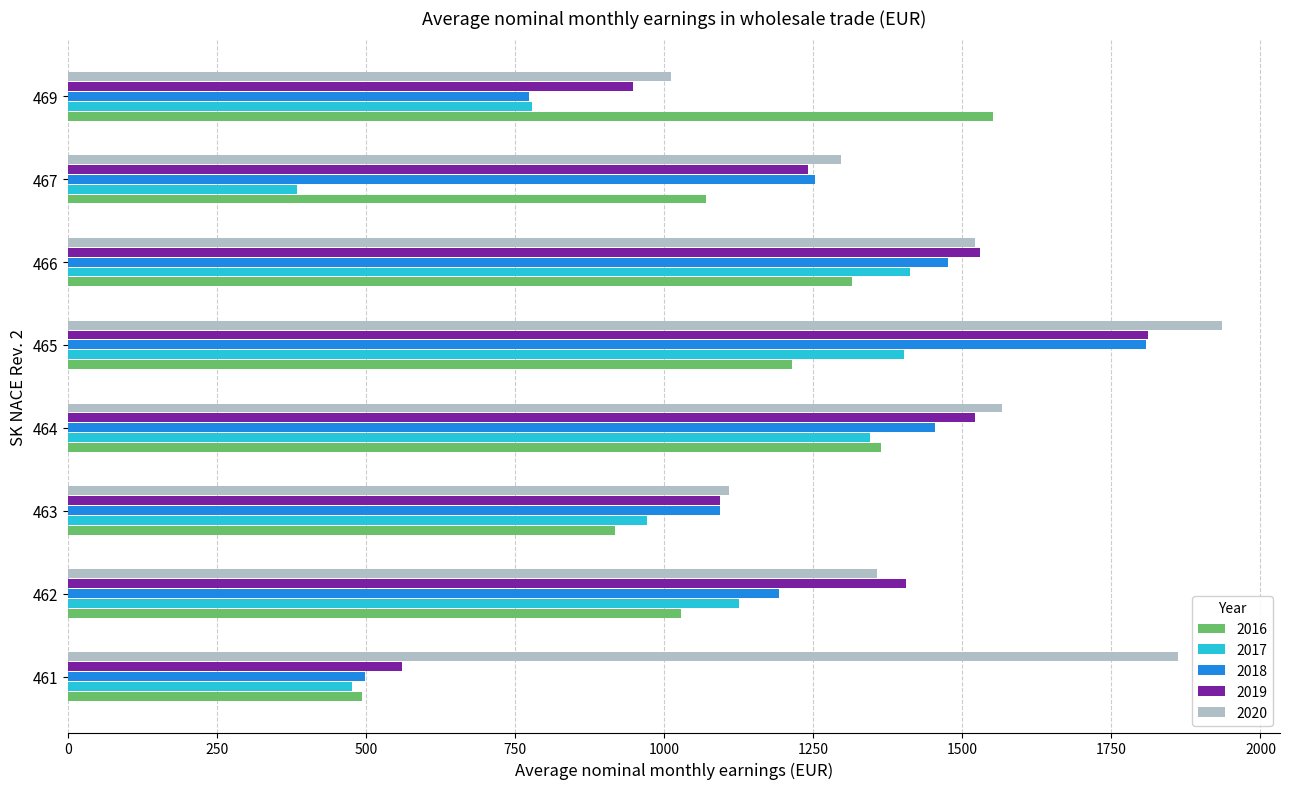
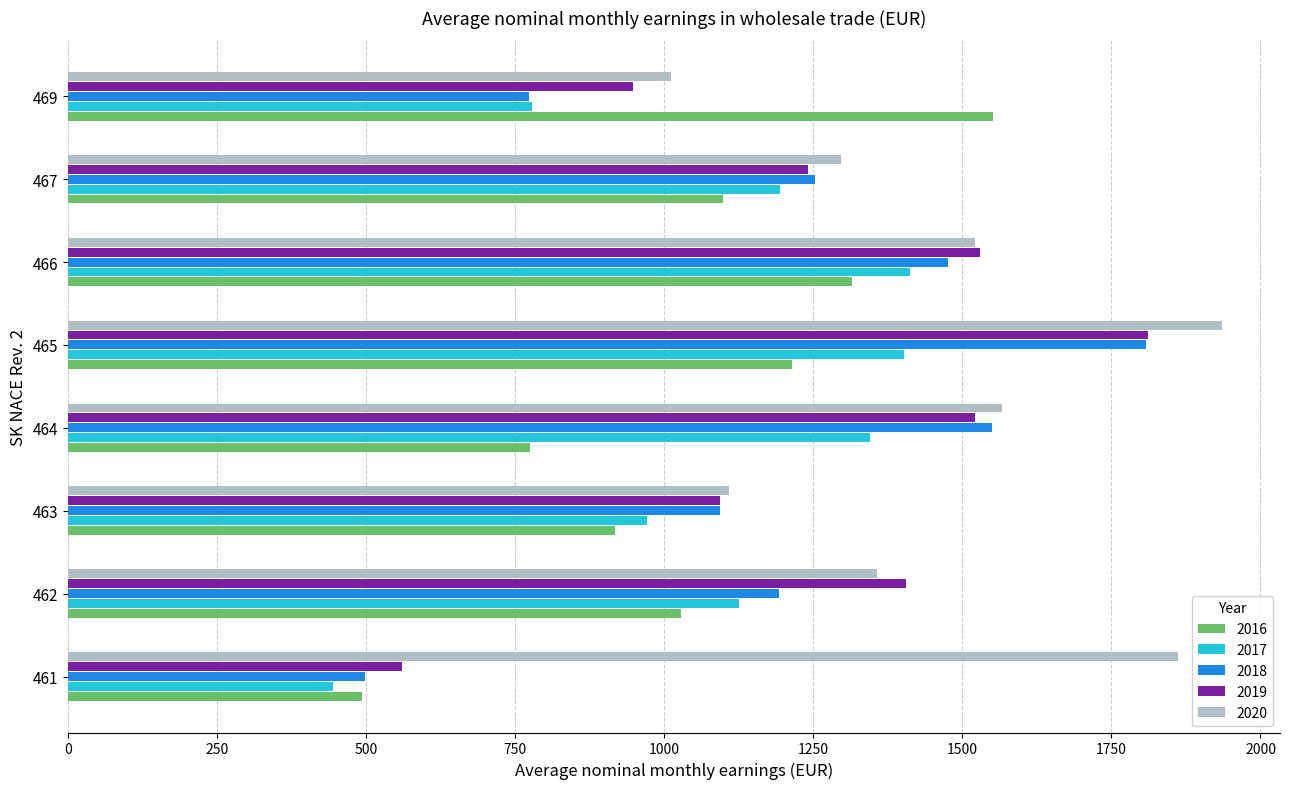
2017, 467: 380 -> 1190
2016, 467: 1070 -> 1100
2018, 464: 1450 -> 1550
2016, 464: 1360 -> 780
2017, 461: 480 -> 450
